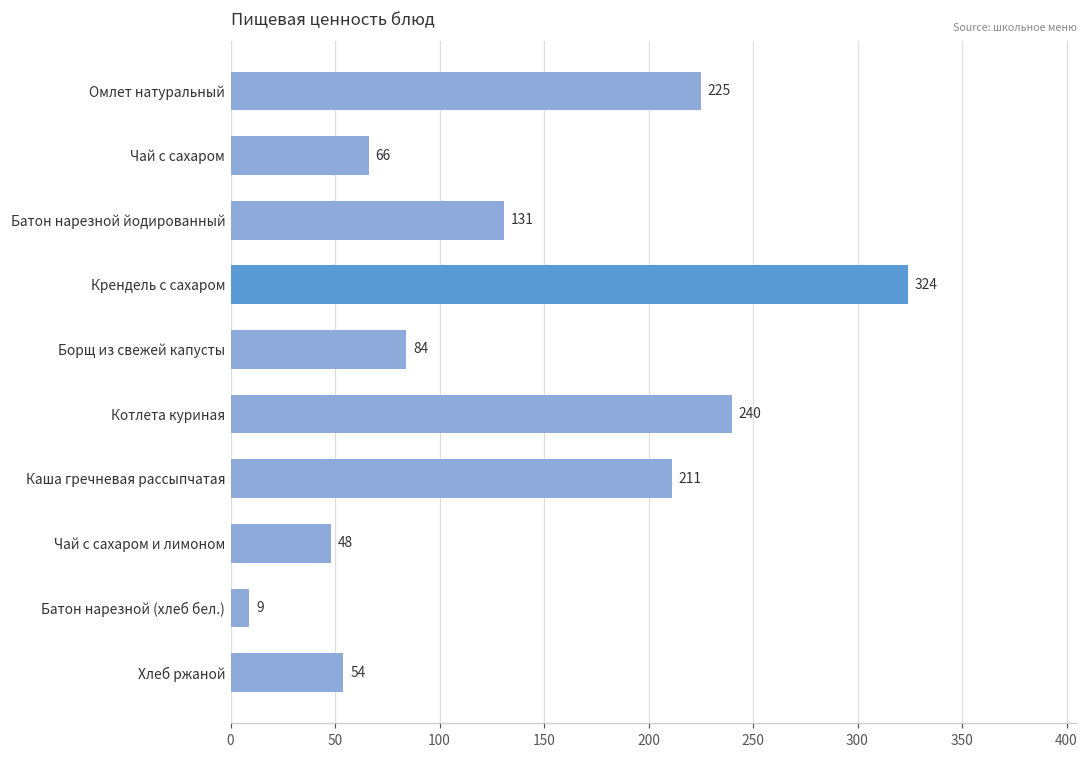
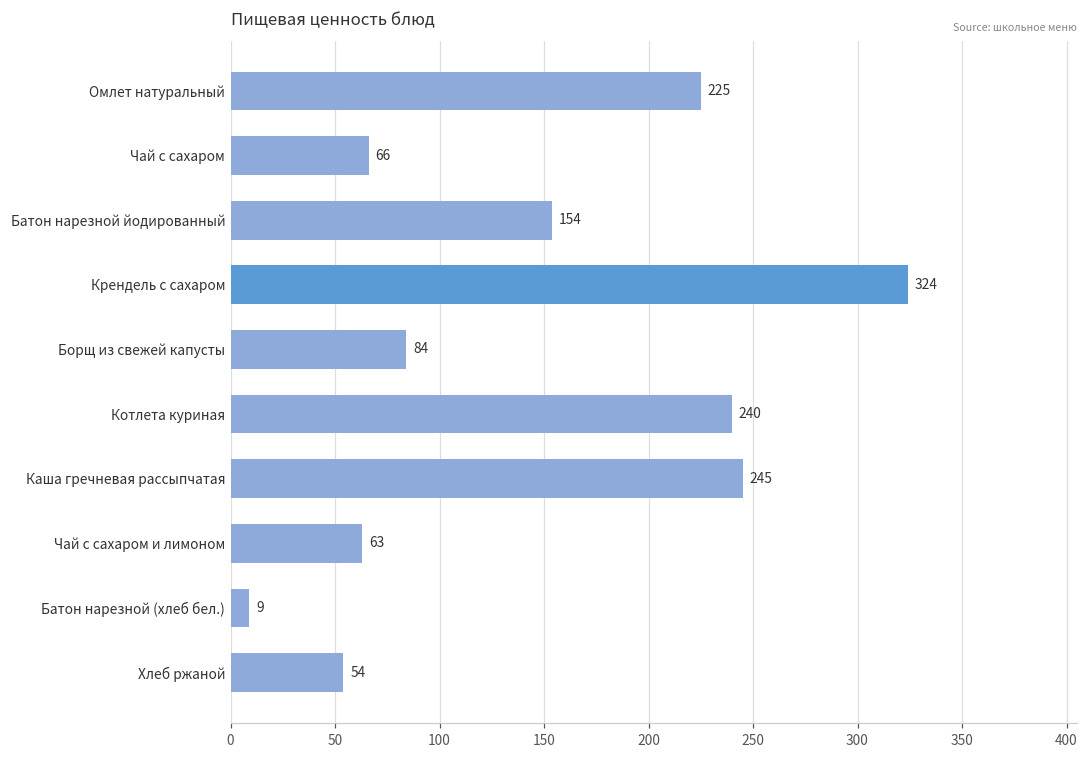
Батон нарезной йодированный: 131 -> 154
Каша гречневая рассыпчатая: 211 -> 245
Чай с сахаром и лимоном: 48 -> 63
